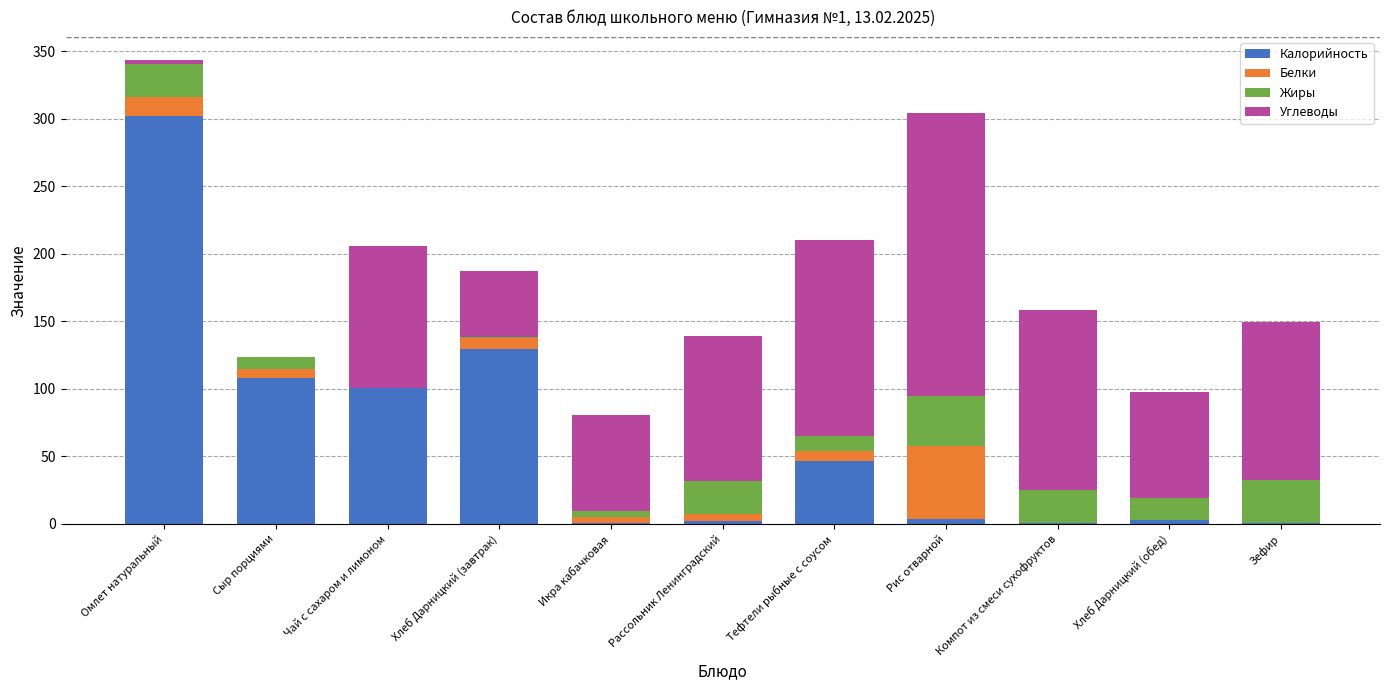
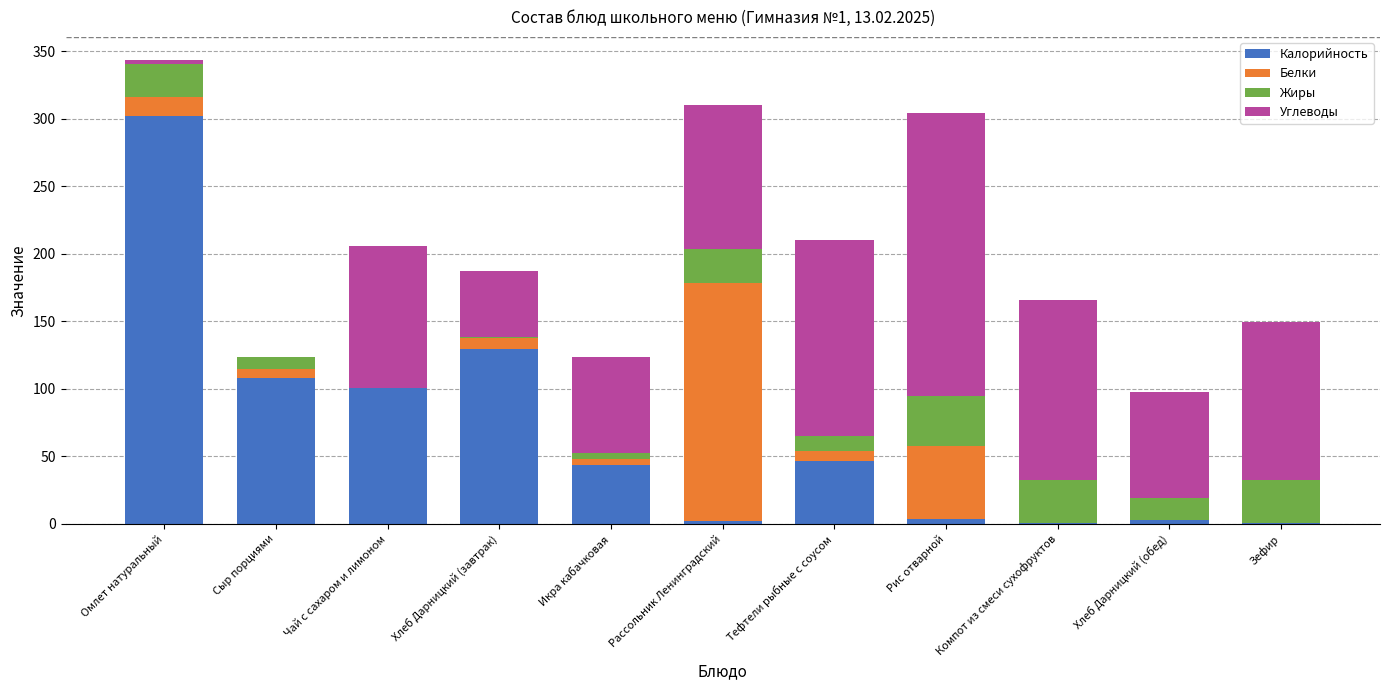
Калорийность, Икра кабачковая: 1 -> 44
Белки, Рассольник Ленинградский: 5 -> 176
Жиры, Компот из смеси сухофруктов: 25 -> 32
